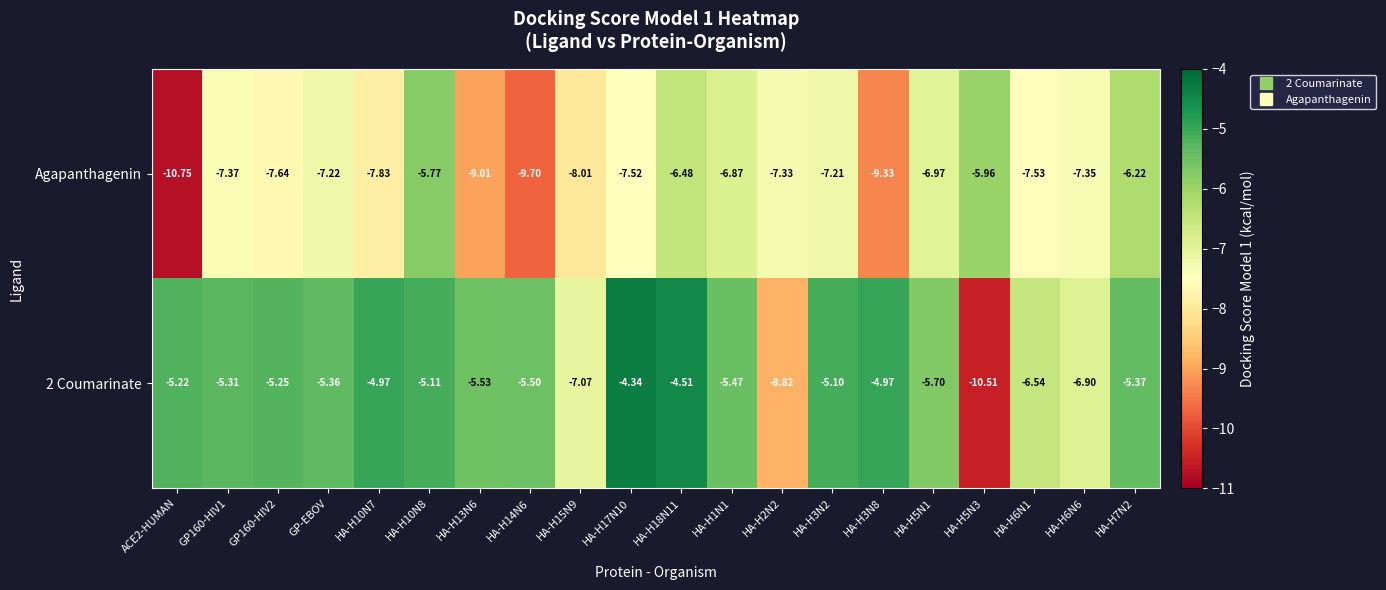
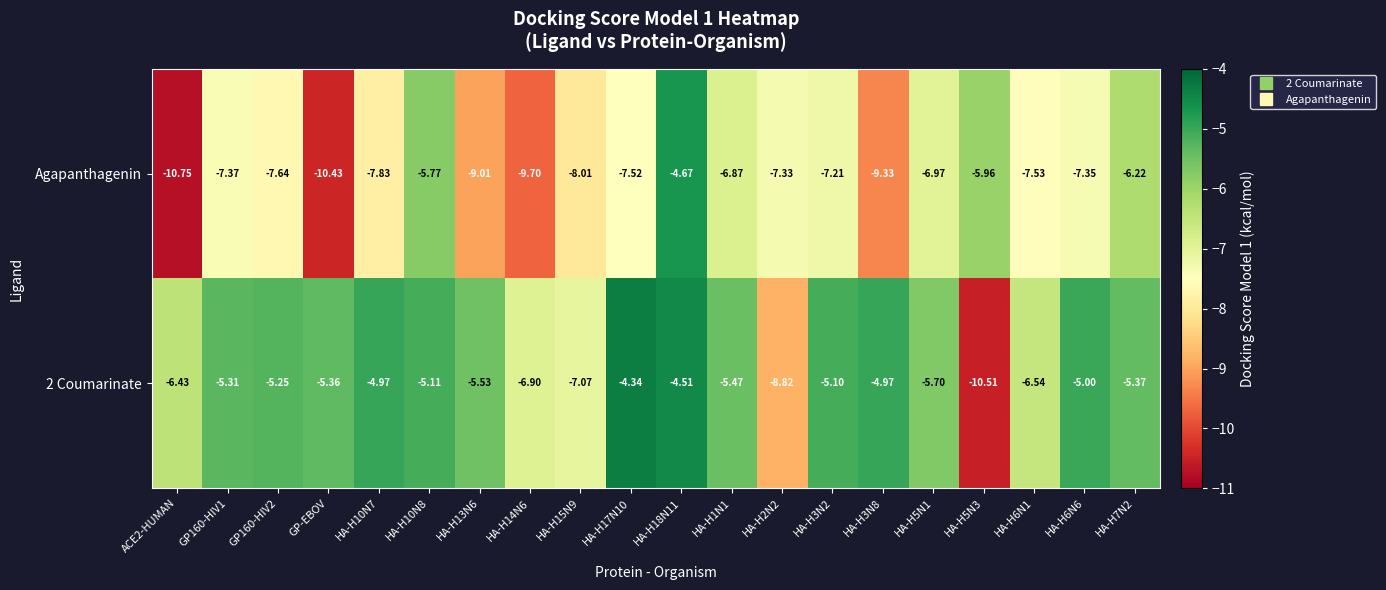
Agapanthagenin, GP-EBOV: -7.22 -> -10.43
Agapanthagenin, HA-H18N11: -6.48 -> -4.67
2 Coumarinate, ACE2-HUMAN: -5.22 -> -6.43
2 Coumarinate, HA-H14N6: -5.50 -> -6.90
2 Coumarinate, HA-H6N6: -6.90 -> -5.00
